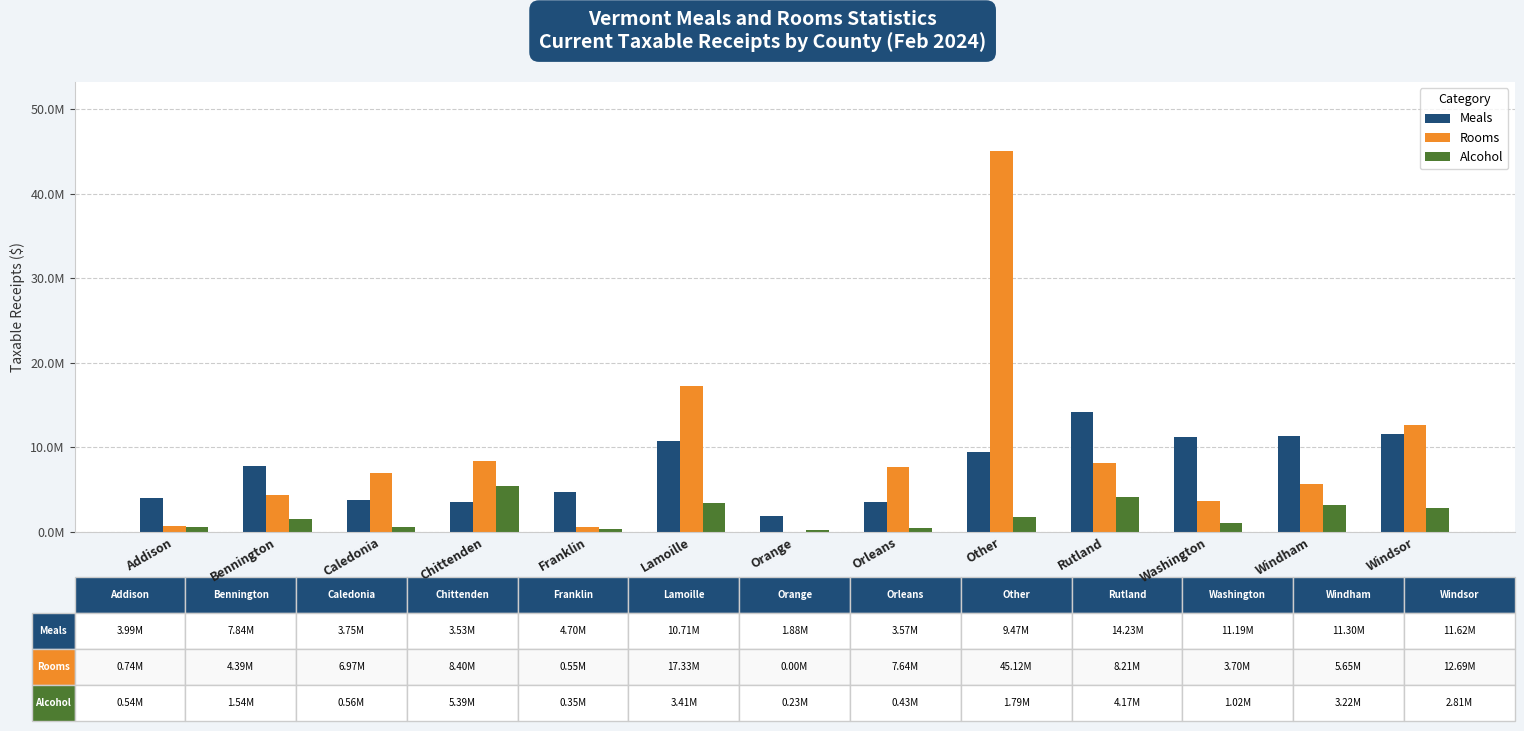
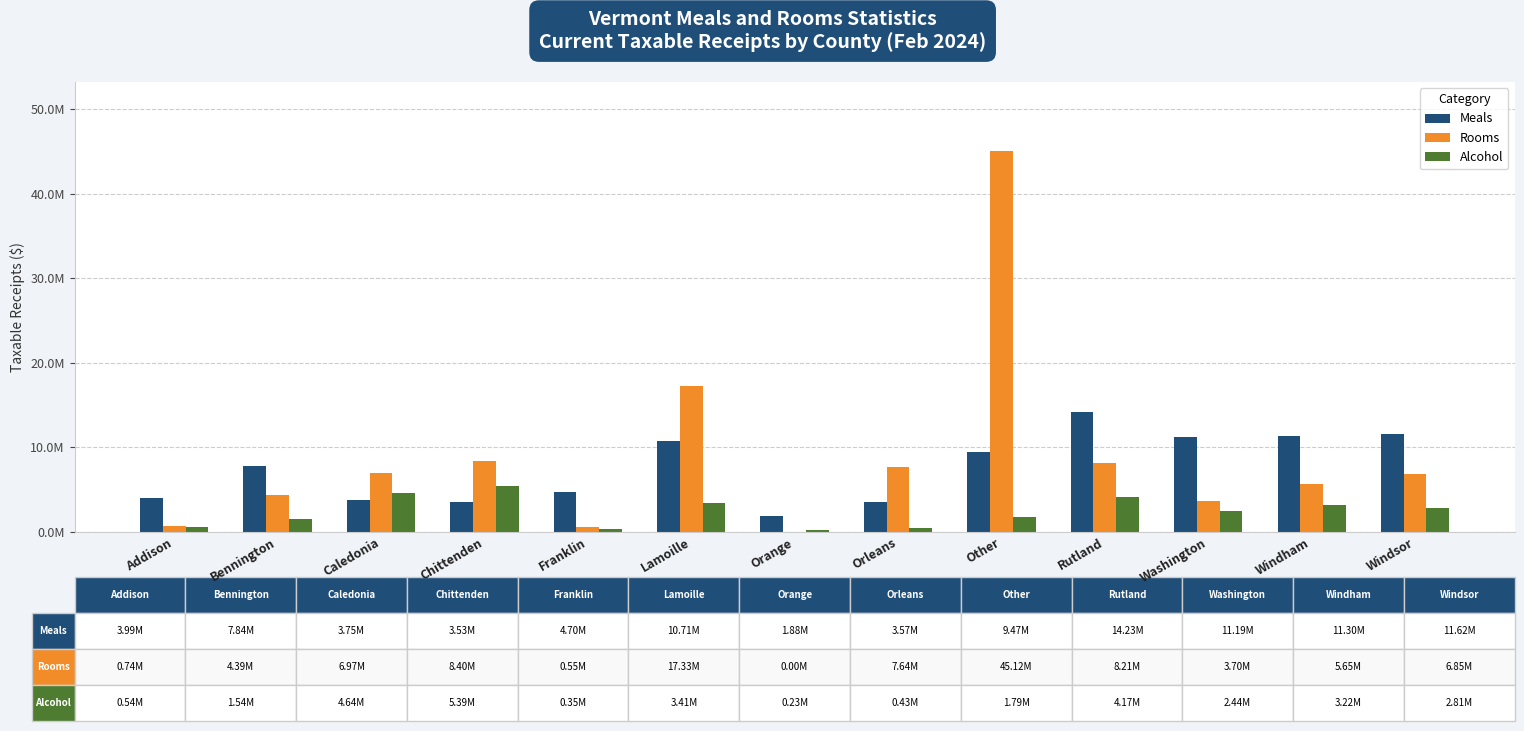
Alcohol, Caledonia: 0.56M -> 4.64M
Alcohol, Washington: 1.02M -> 2.44M
Rooms, Windsor: 12.69M -> 6.85M
